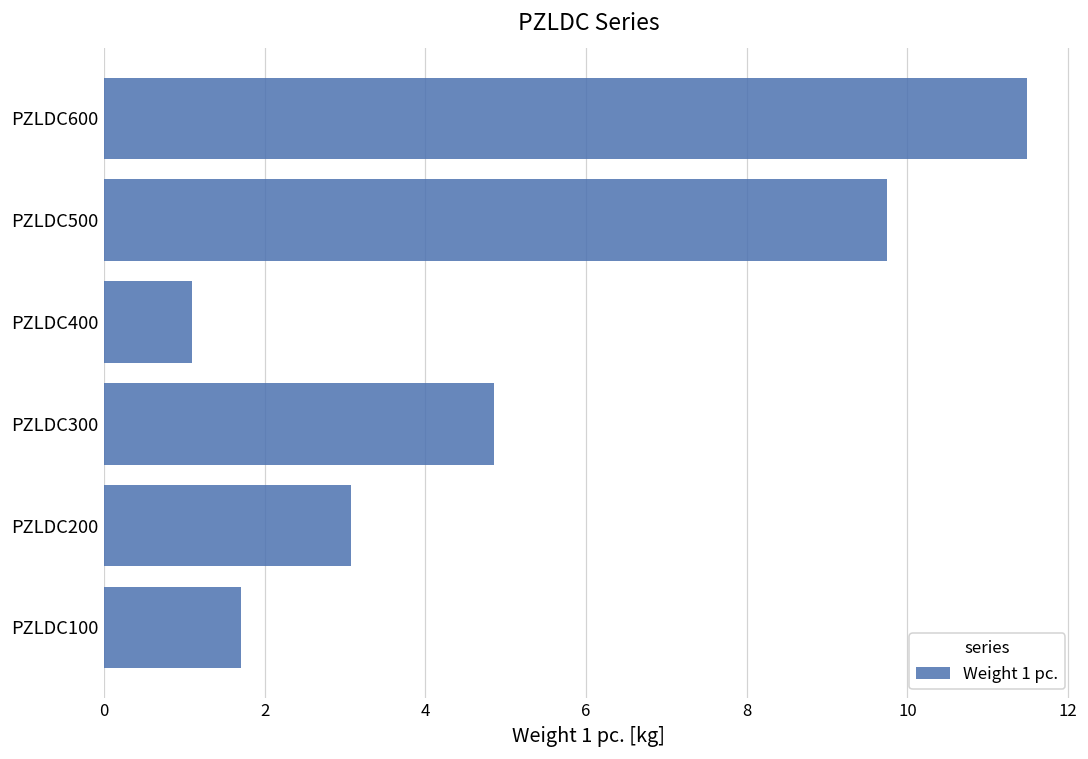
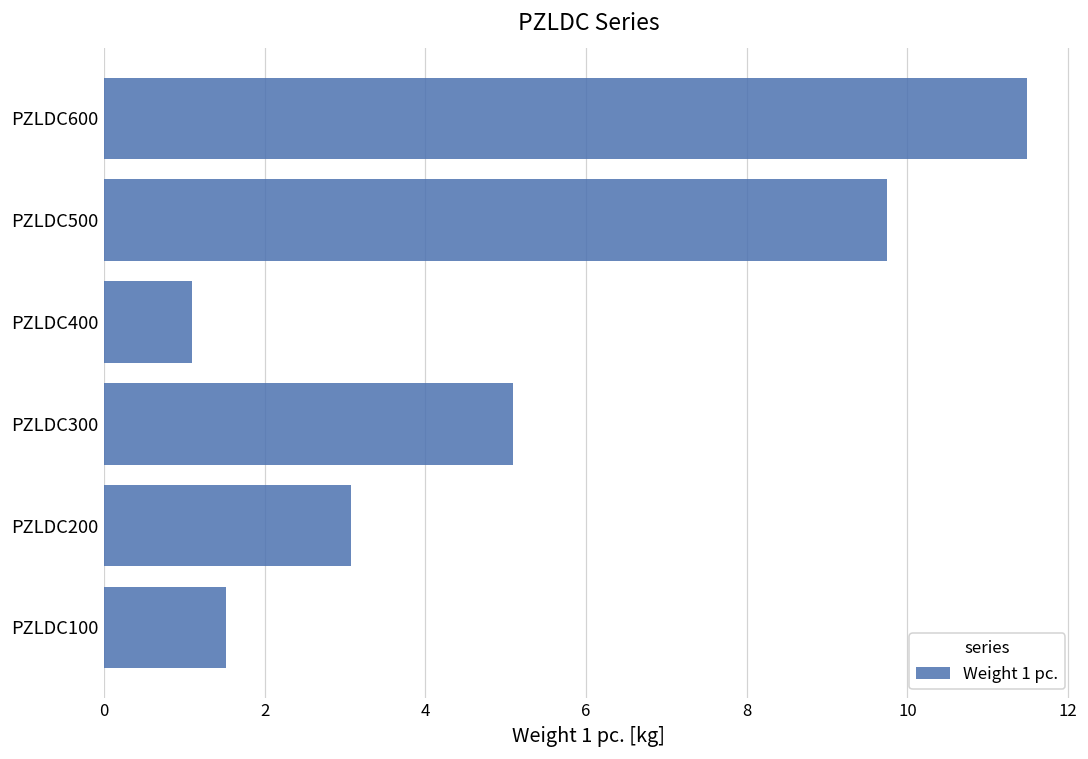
PZLDC300: 4.9 -> 5.1
PZLDC100: 1.7 -> 1.5
